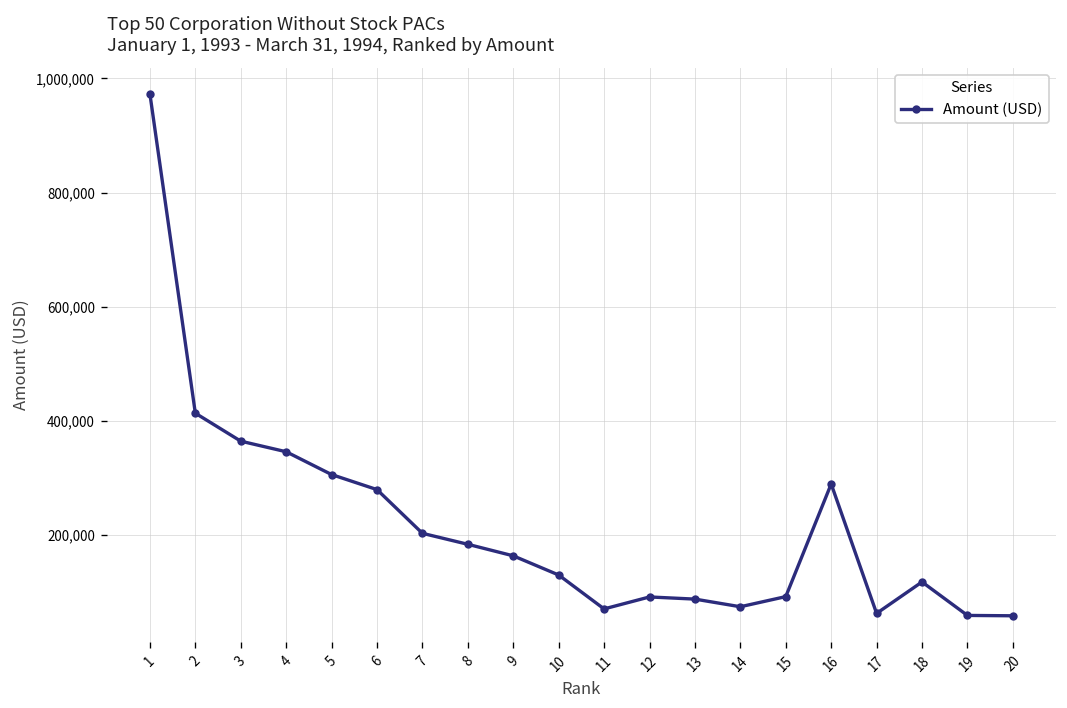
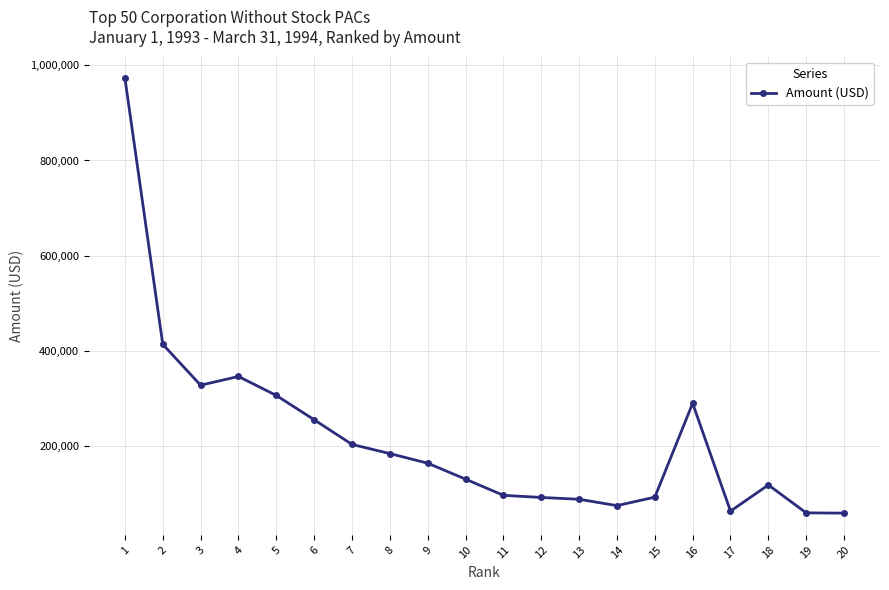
3: 360,000 -> 330,000
6: 280,000 -> 250,000
11: 70,000 -> 100,000
